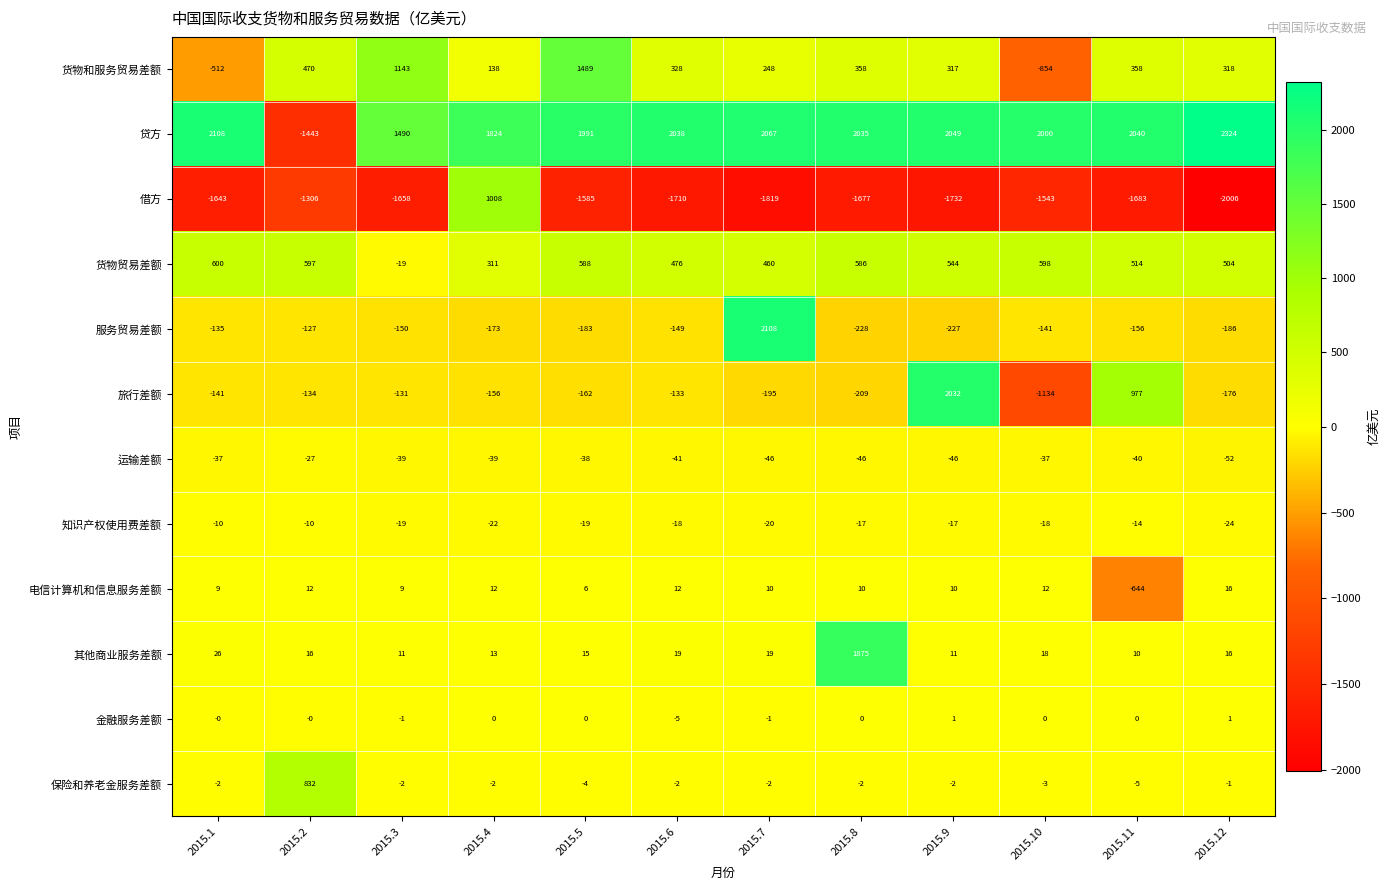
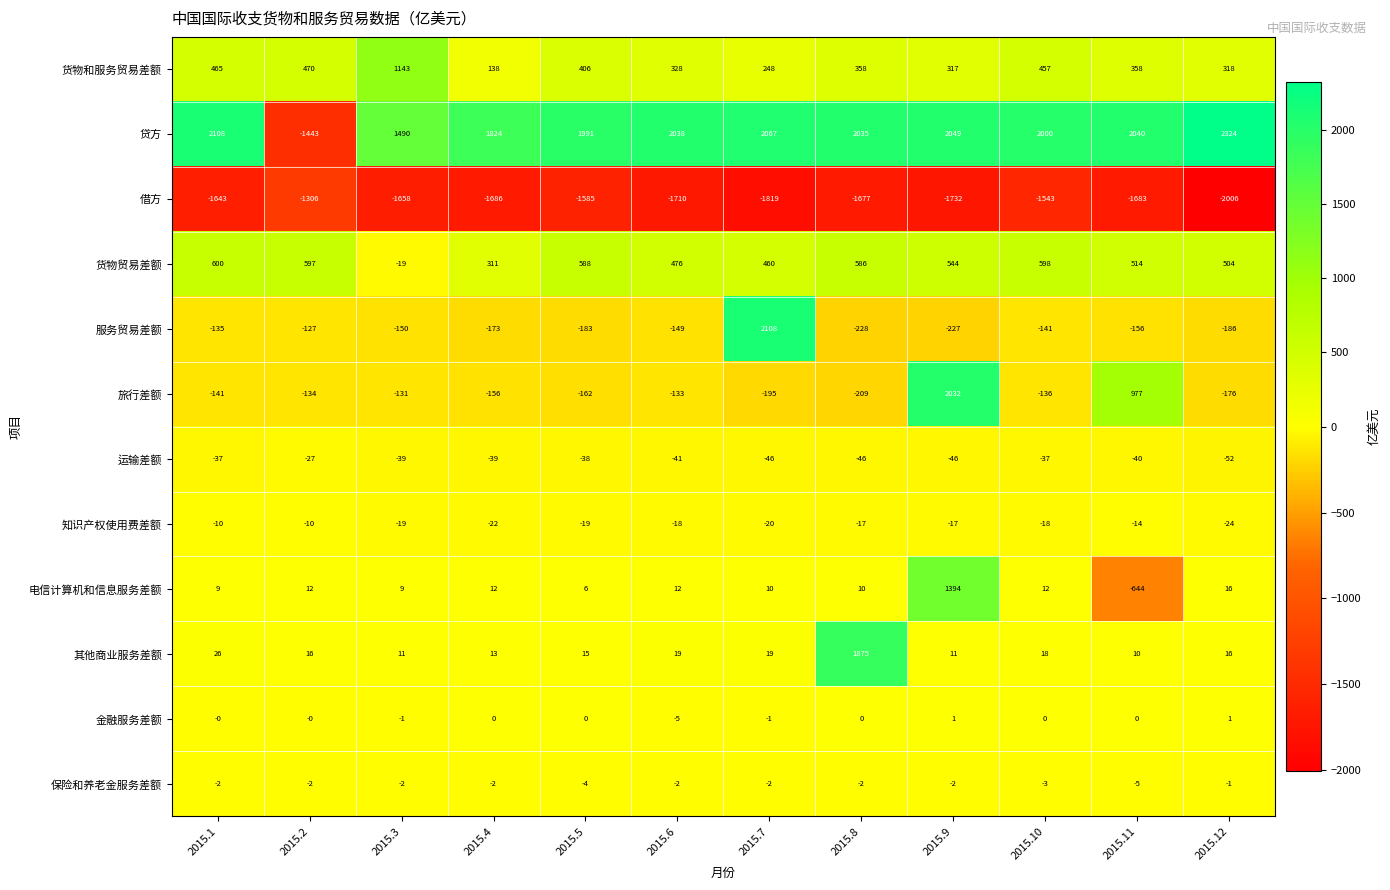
货物和服务贸易差额, 2015.1: -512 -> 465
货物和服务贸易差额, 2015.5: 1489 -> 406
货物和服务贸易差额, 2015.10: -854 -> 457
借方, 2015.4: 1008 -> -1686
旅行差额, 2015.10: -1134 -> -136
电信计算机和信息服务差额, 2015.9: 10 -> 1394
保险和养老金服务差额, 2015.2: 832 -> -2
